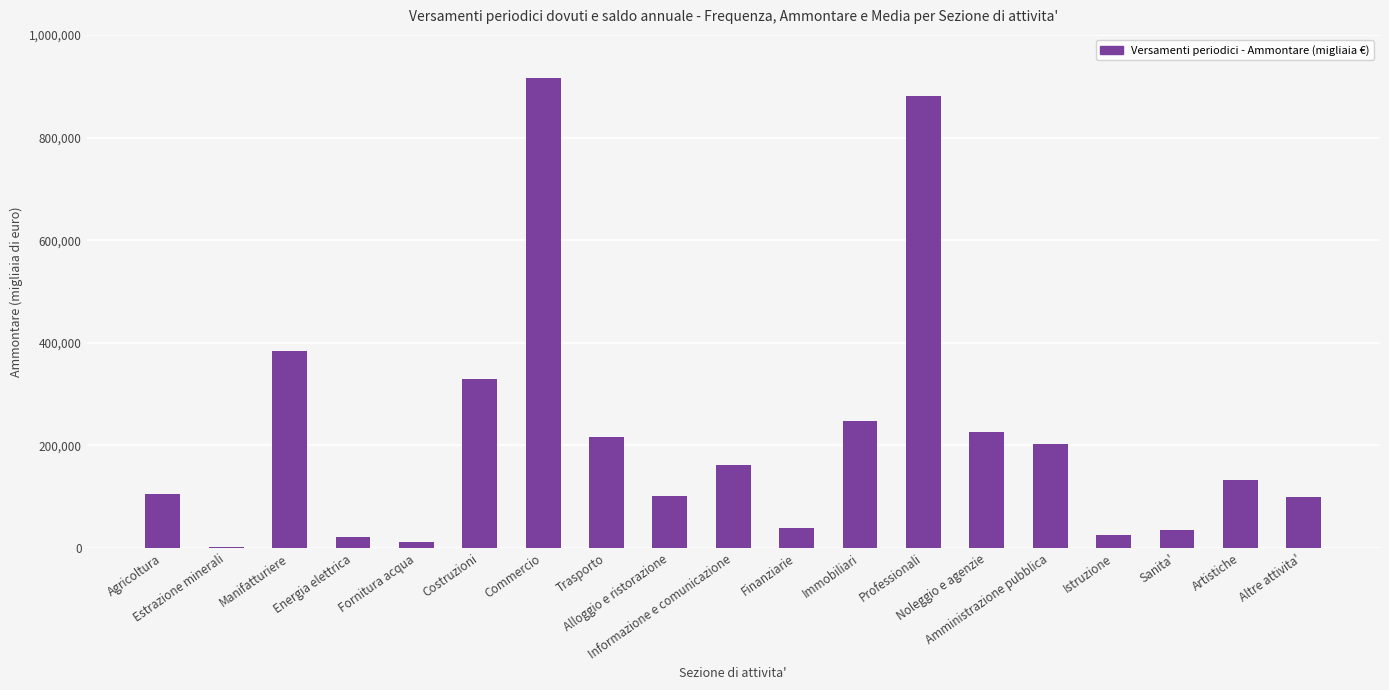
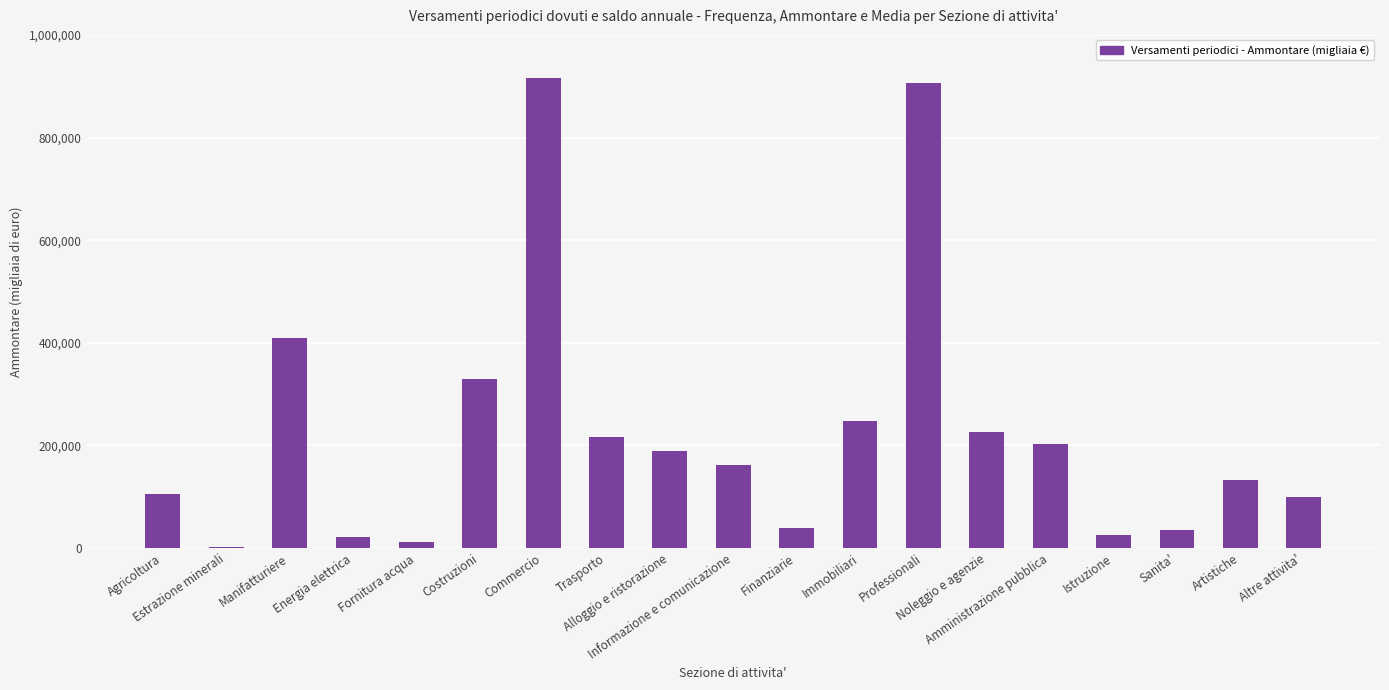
Manifatturiere: 380,000 -> 410,000
Alloggio e ristorazione: 100,000 -> 190,000
Professionali: 880,000 -> 910,000
